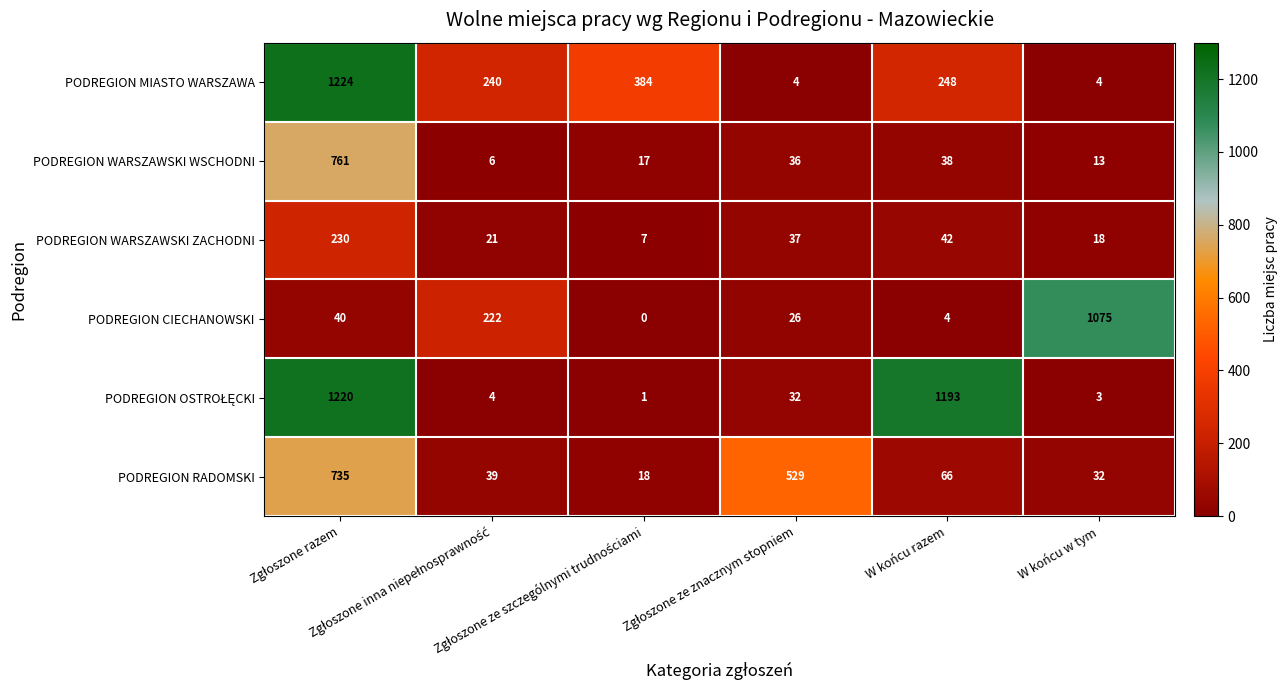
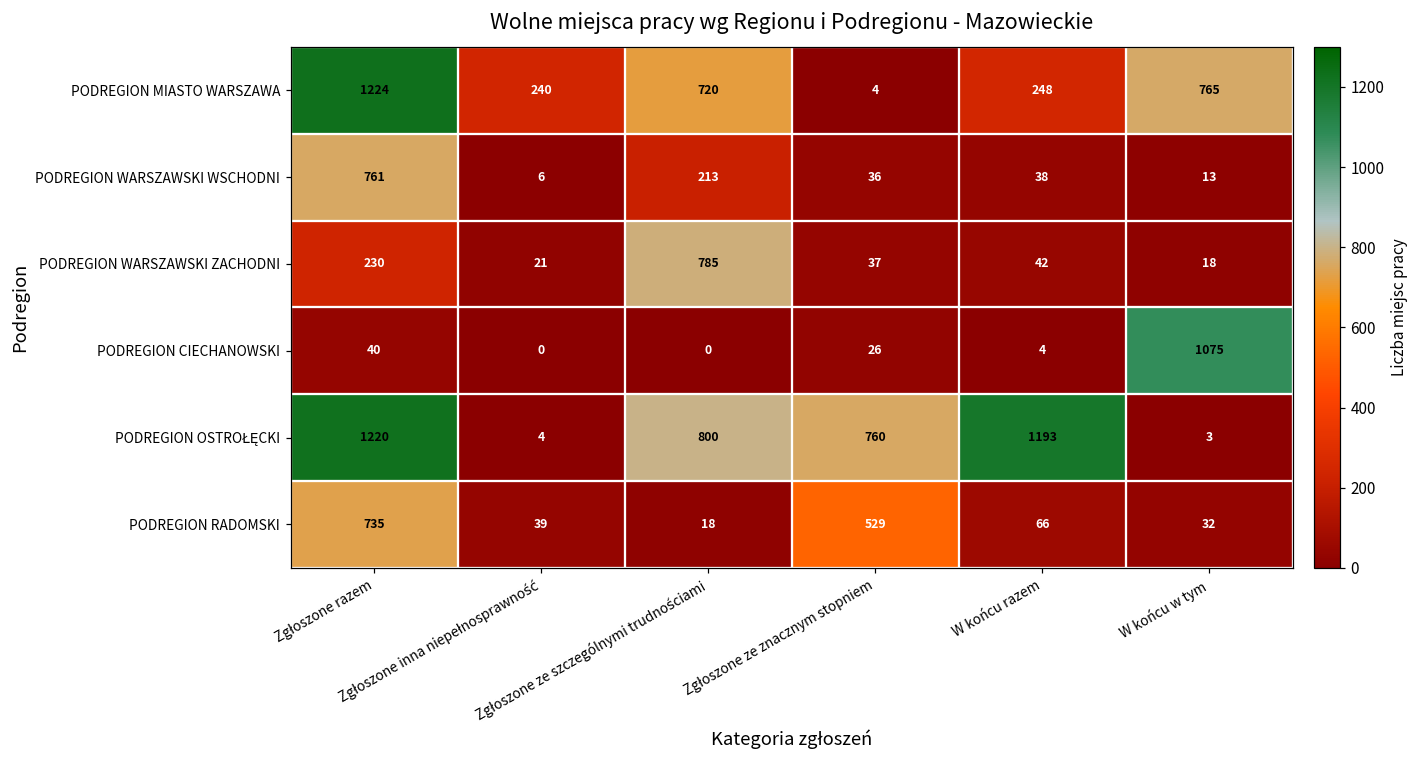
PODREGION MIASTO WARSZAWA, Zgłoszone ze szczególnymi trudnościami: 384 -> 720
PODREGION MIASTO WARSZAWA, W końcu w tym: 4 -> 765
PODREGION WARSZAWSKI WSCHODNI, Zgłoszone ze szczególnymi trudnościami: 17 -> 213
PODREGION WARSZAWSKI ZACHODNI, Zgłoszone ze szczególnymi trudnościami: 7 -> 785
PODREGION CIECHANOWSKI, Zgłoszone inna niepełnosprawność: 222 -> 0
PODREGION OSTROŁĘCKI, Zgłoszone ze szczególnymi trudnościami: 1 -> 800
PODREGION OSTROŁĘCKI, Zgłoszone ze znacznym stopniem: 32 -> 760
